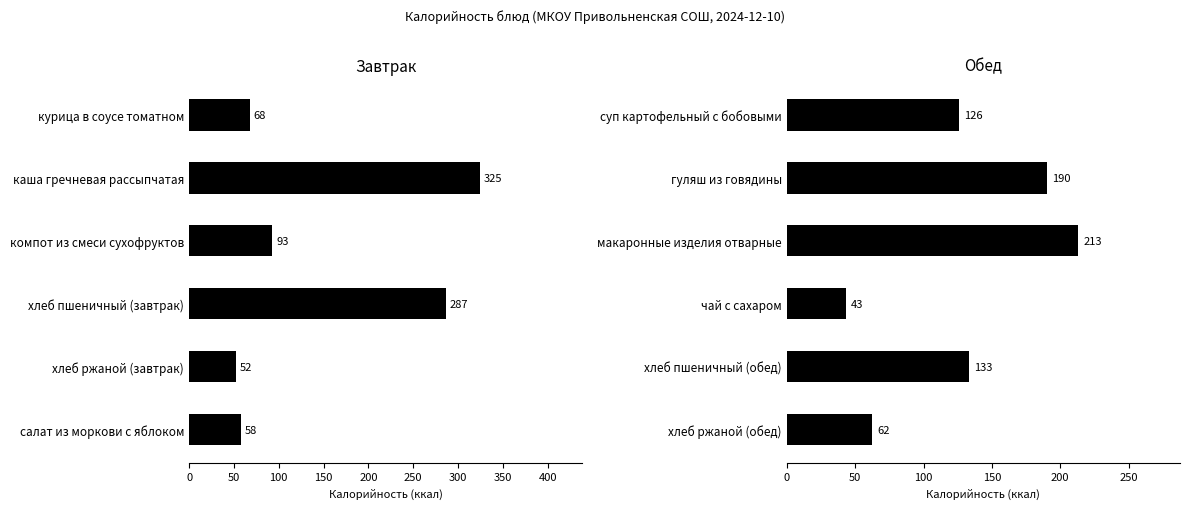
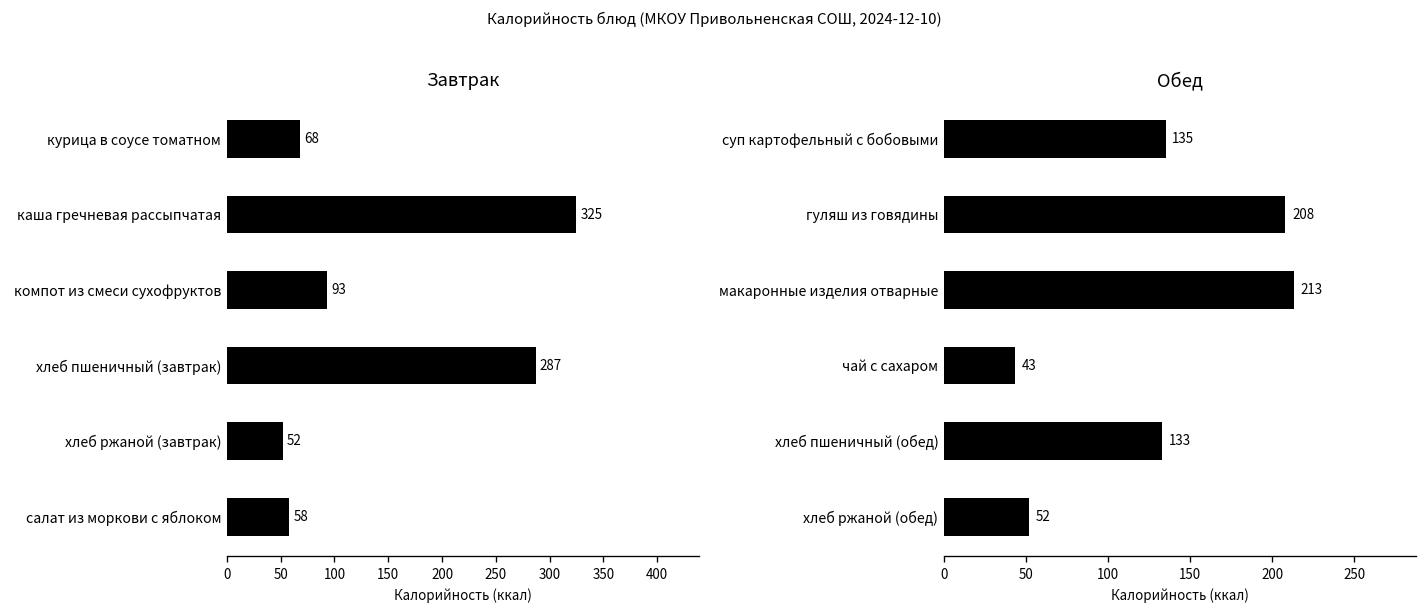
Обед, суп картофельный с бобовыми: 126 -> 135
Обед, гуляш из говядины: 190 -> 208
Обед, хлеб ржаной (обед): 62 -> 52
